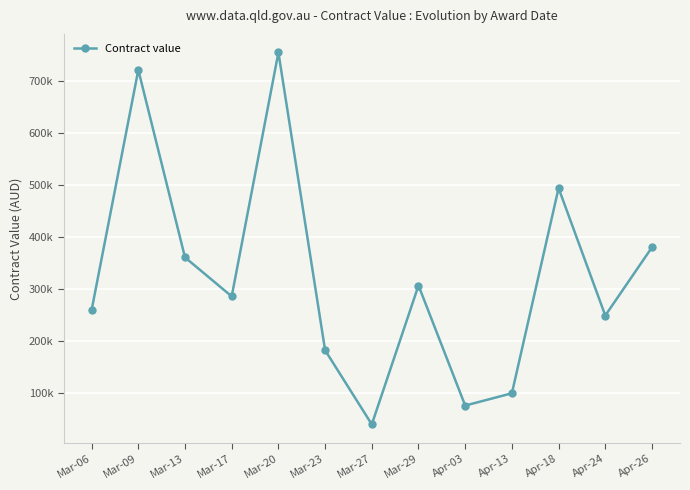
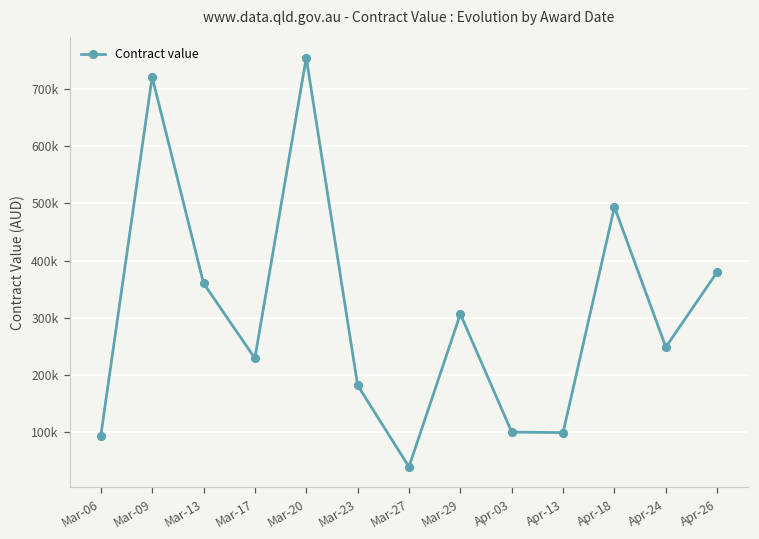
Mar-06: 260000 -> 90000
Mar-17: 290000 -> 230000
Apr-03: 80000 -> 100000
